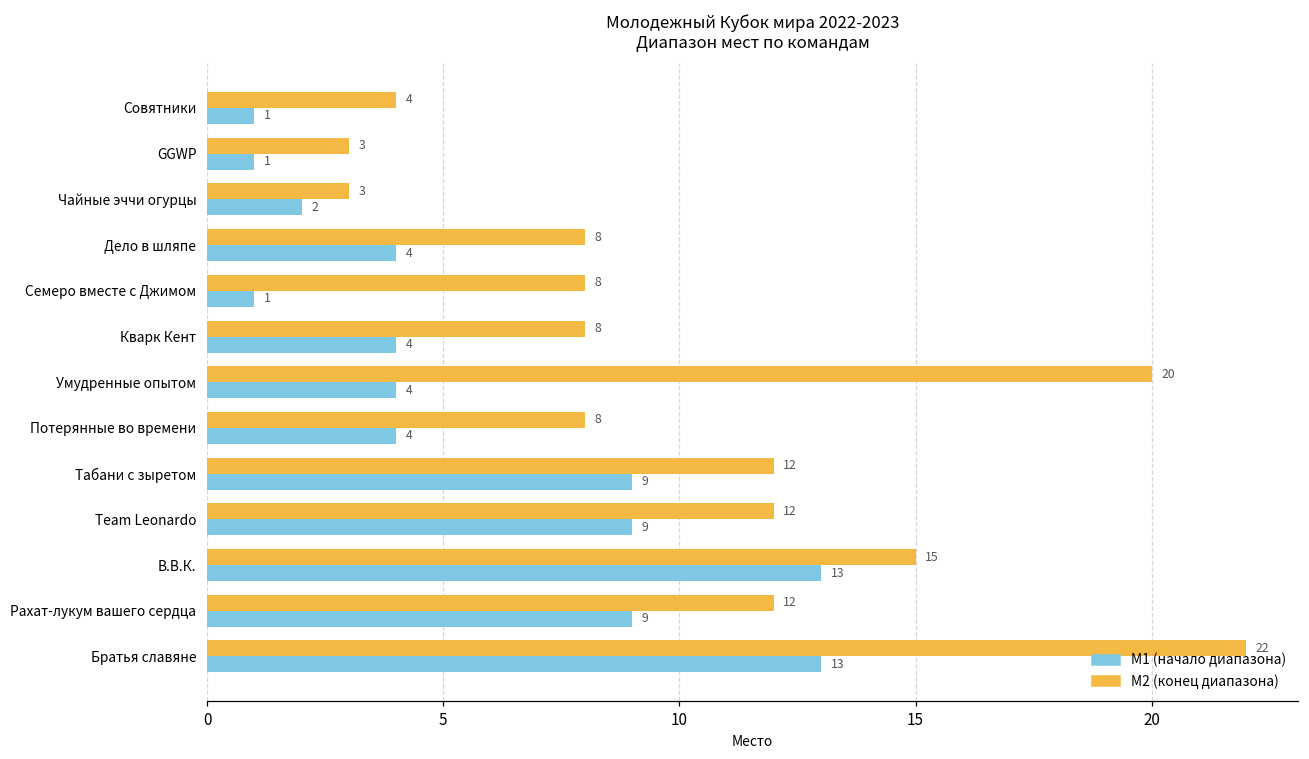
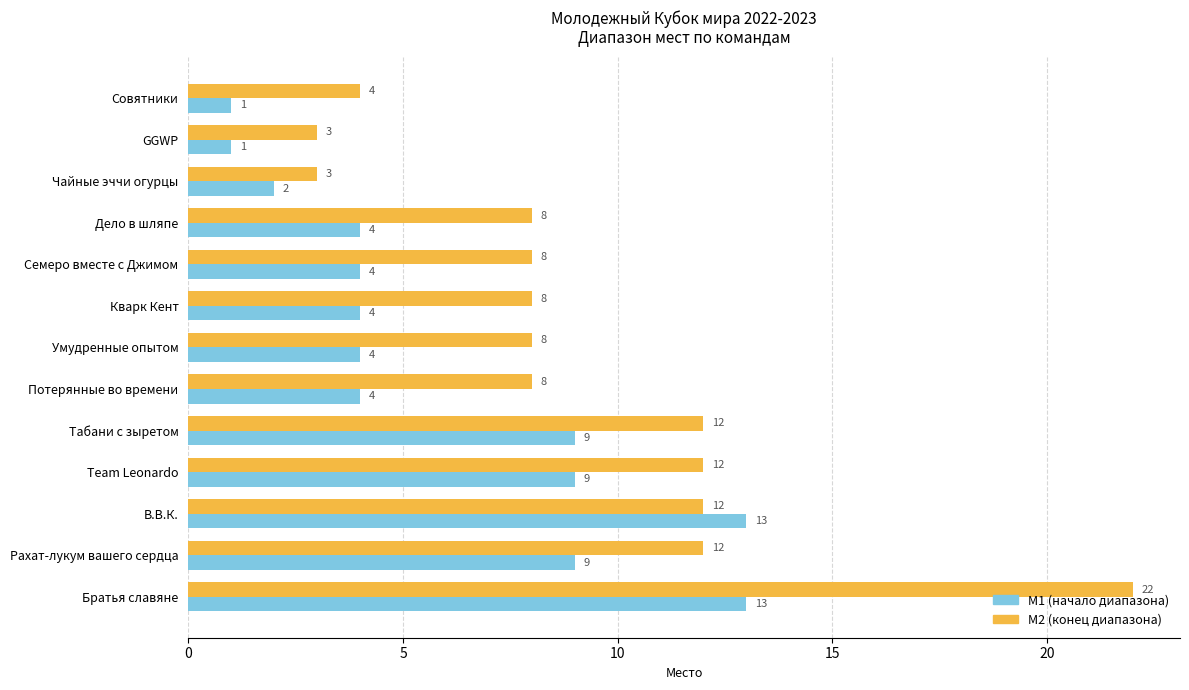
M1 (начало диапазона), Семеро вместе с Джимом: 1 -> 4
M2 (конец диапазона), Умудренные опытом: 20 -> 8
M2 (конец диапазона), В.В.К.: 15 -> 12
